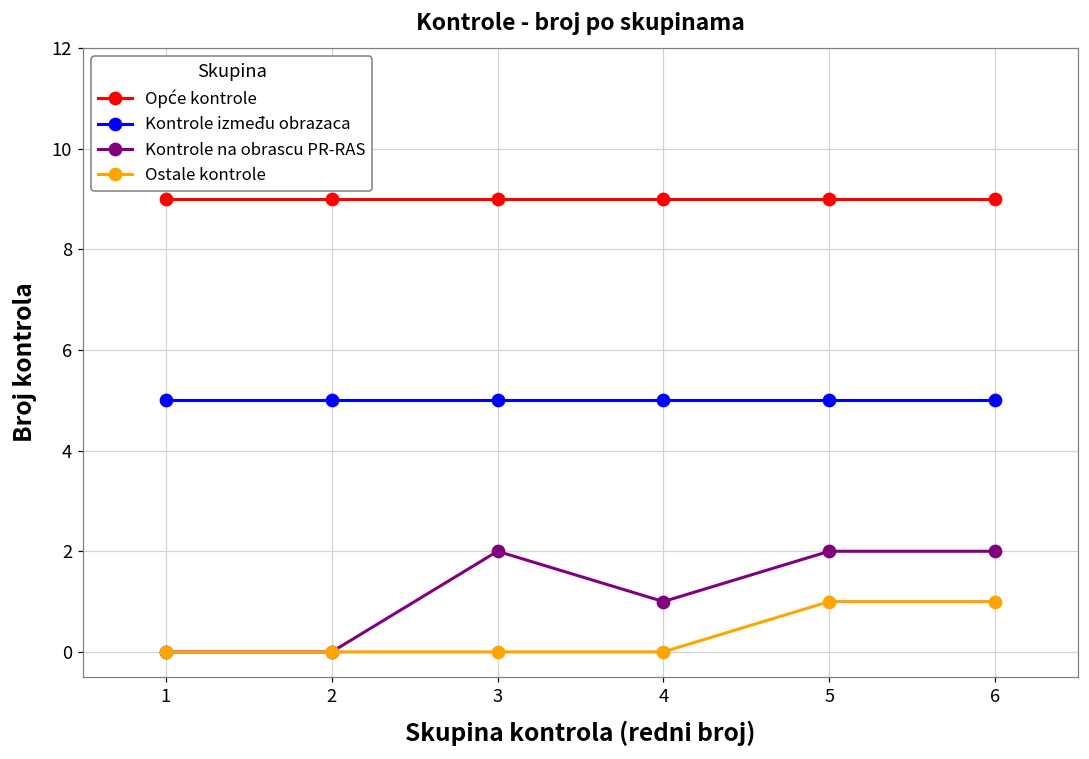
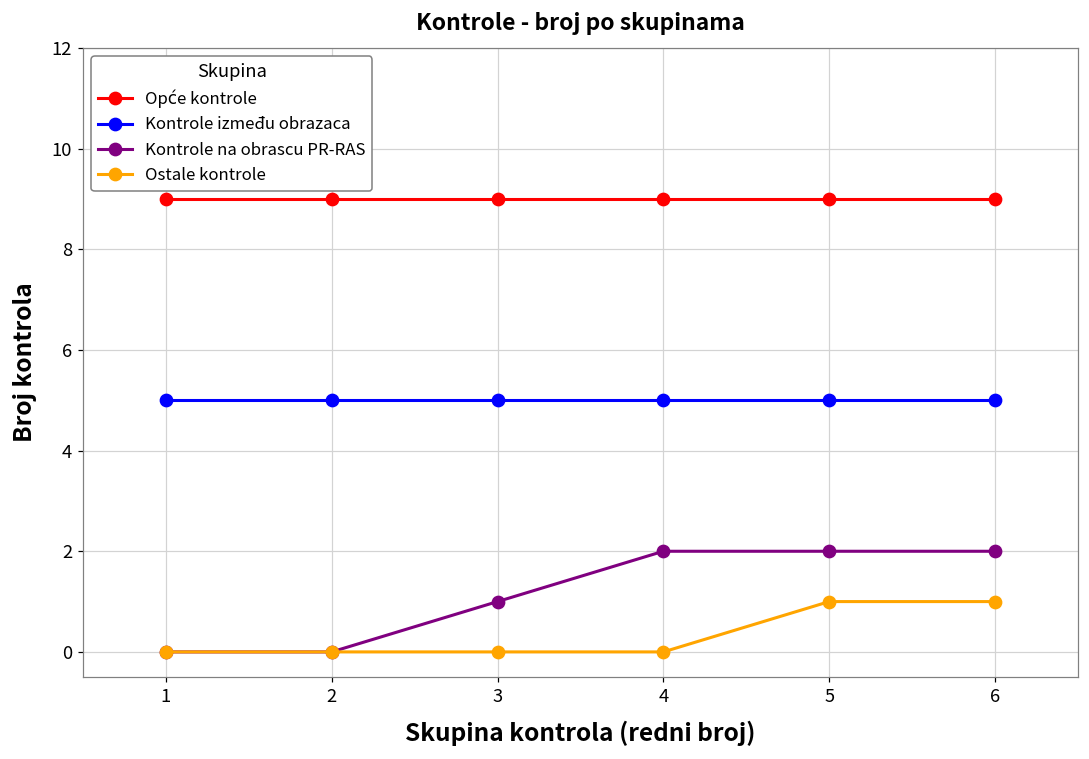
Kontrole na obrascu PR-RAS, 3: 2 -> 1
Kontrole na obrascu PR-RAS, 4: 1 -> 2
